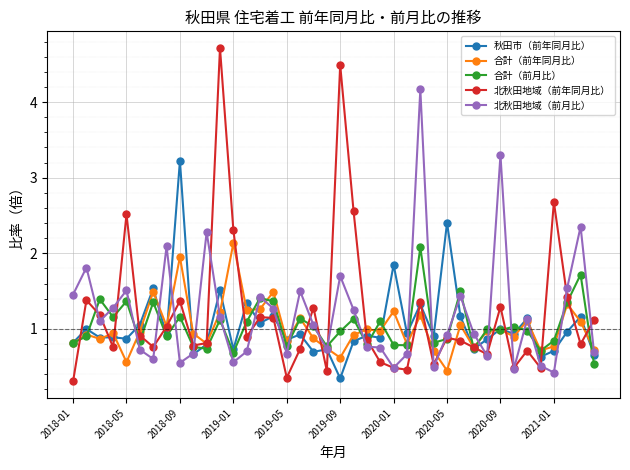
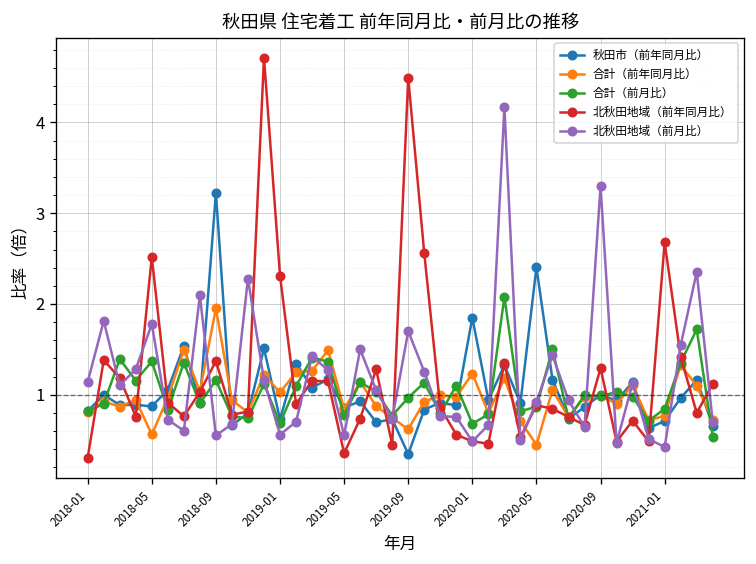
北秋田地域（前月比）, 2018-01: 1.5 -> 1.1
北秋田地域（前月比）, 2018-05: 1.5 -> 1.8
合計（前年同月比）, 2019-01: 2.1 -> 1.0
北秋田地域（前月比）, 2019-05: 0.7 -> 0.6
合計（前月比）, 2020-01: 0.8 -> 0.7
